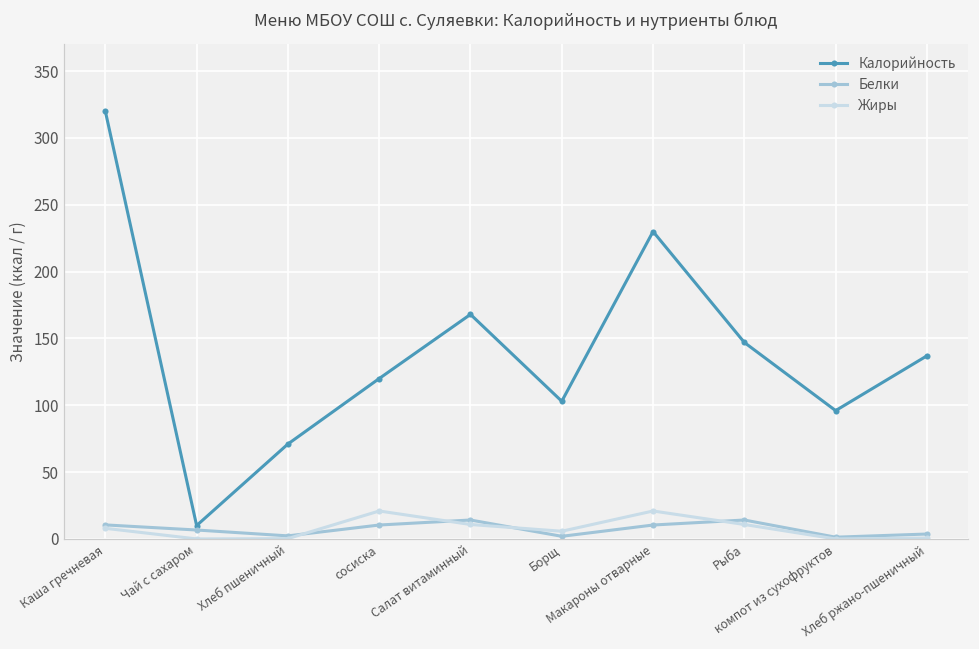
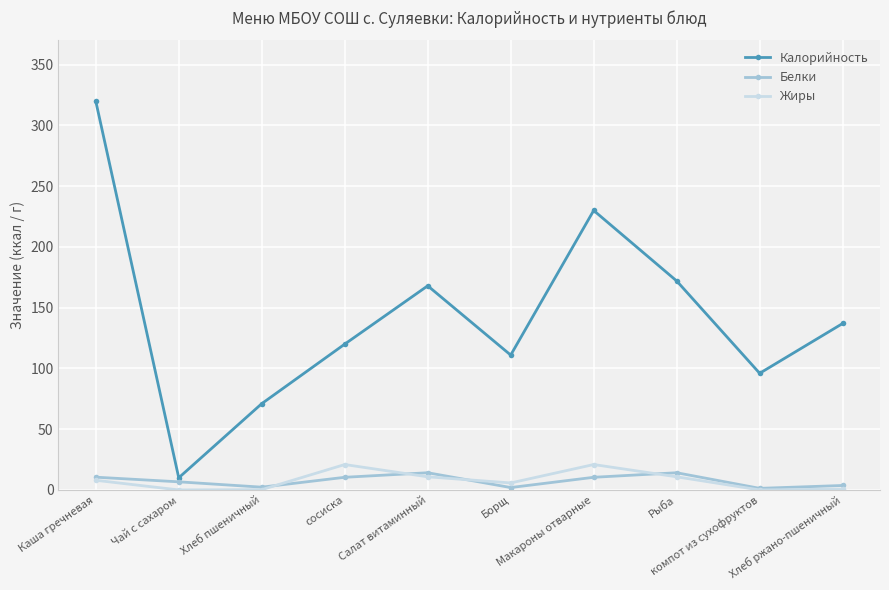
Калорийность, Борщ: 103 -> 111
Калорийность, Рыба: 147 -> 172
